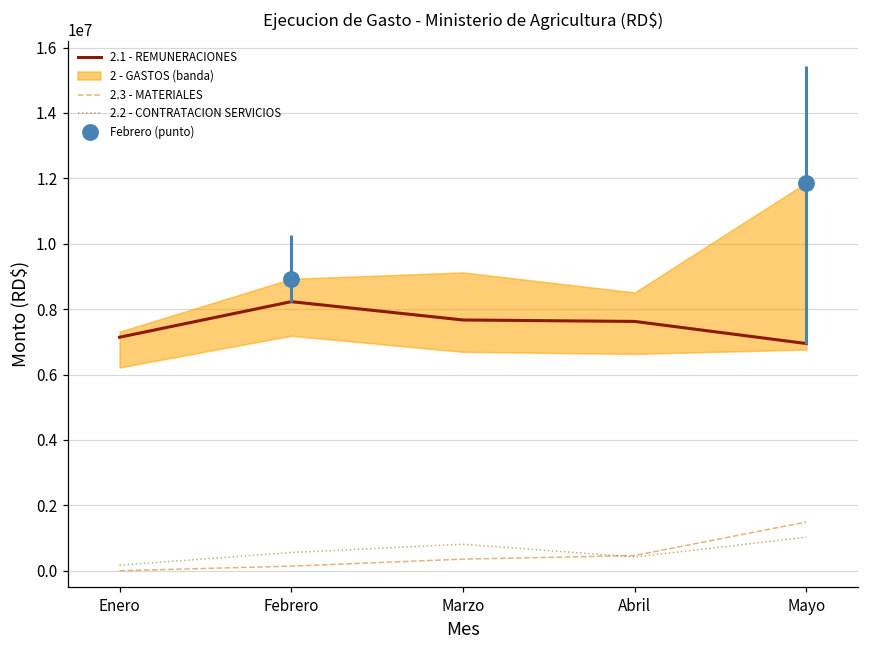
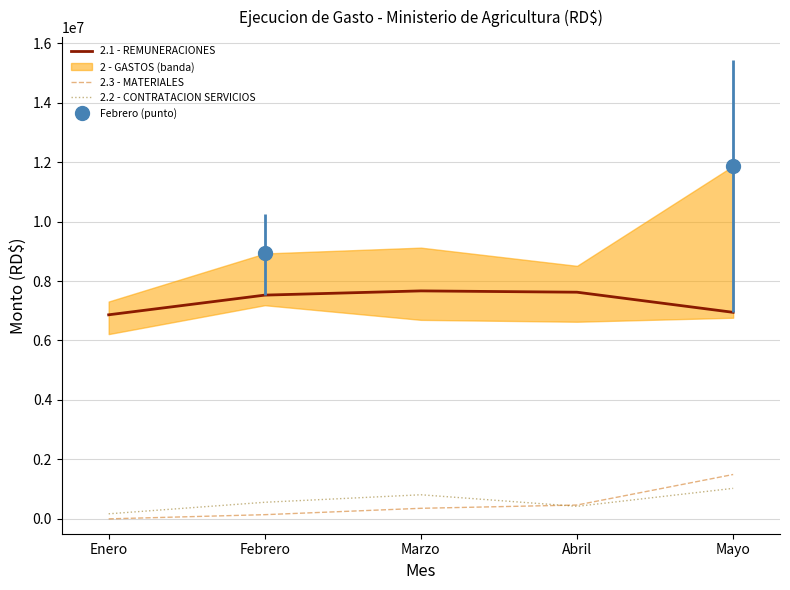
2.1 - REMUNERACIONES, Enero: 7100000 -> 6900000
2.1 - REMUNERACIONES, Febrero: 8200000 -> 7500000
